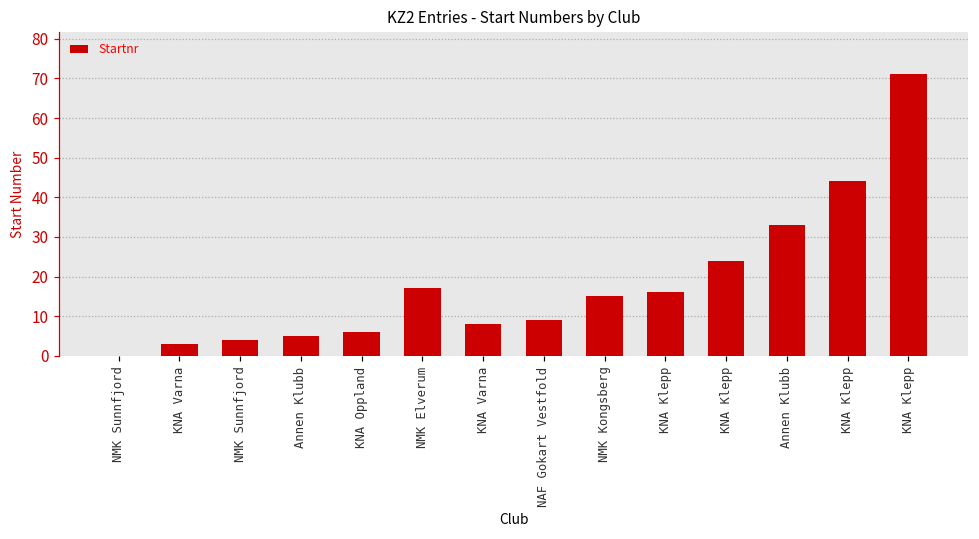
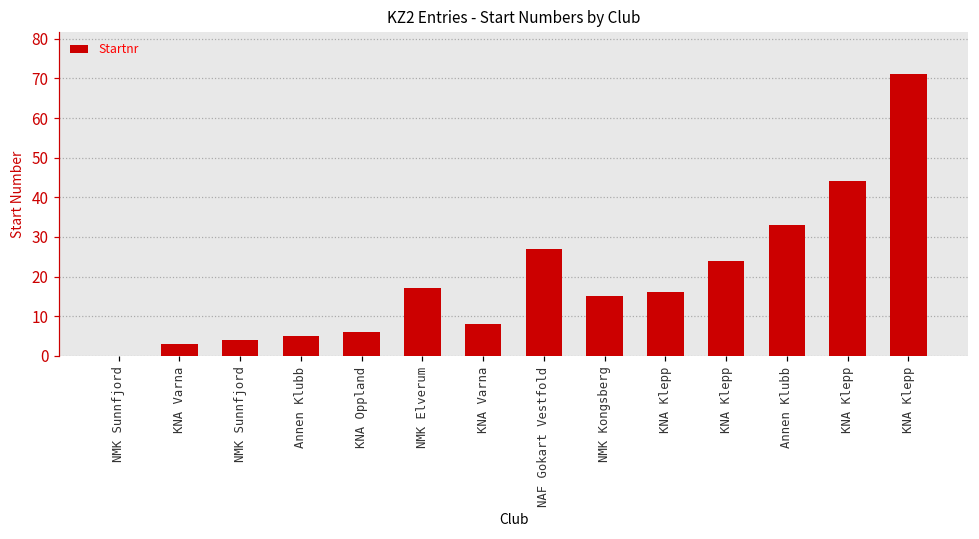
NAF Gokart Vestfold: 9 -> 27
